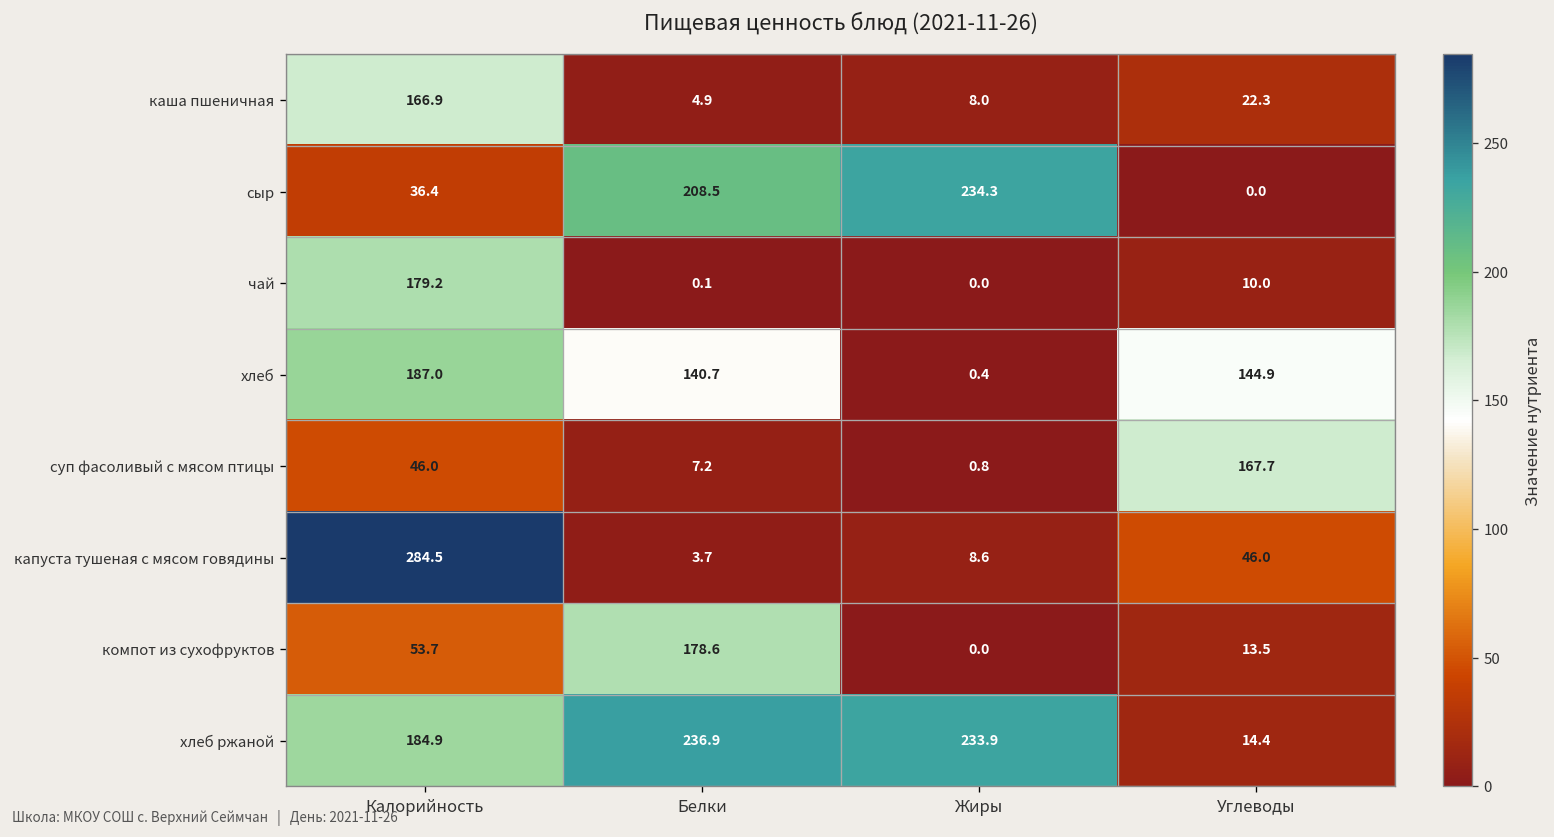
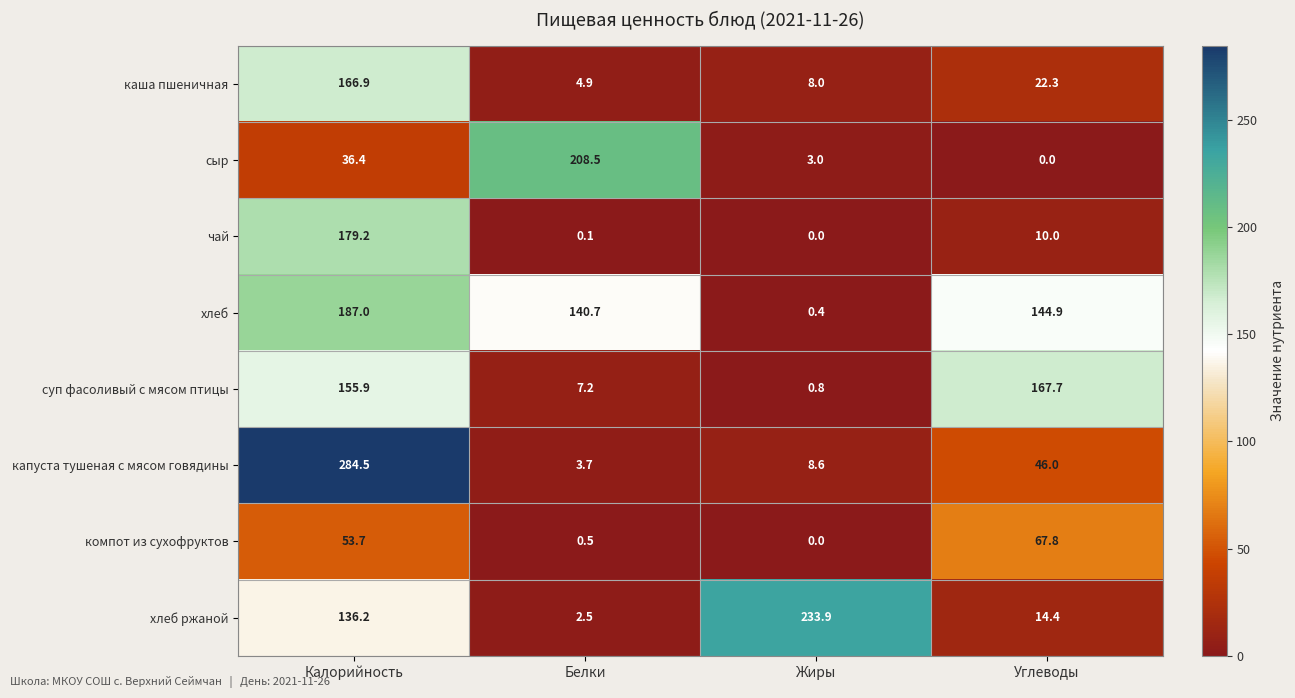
сыр, Жиры: 234.3 -> 3.0
суп фасоливый с мясом птицы, Калорийность: 46.0 -> 155.9
компот из сухофруктов, Белки: 178.6 -> 0.5
компот из сухофруктов, Углеводы: 13.5 -> 67.8
хлеб ржаной, Калорийность: 184.9 -> 136.2
хлеб ржаной, Белки: 236.9 -> 2.5
